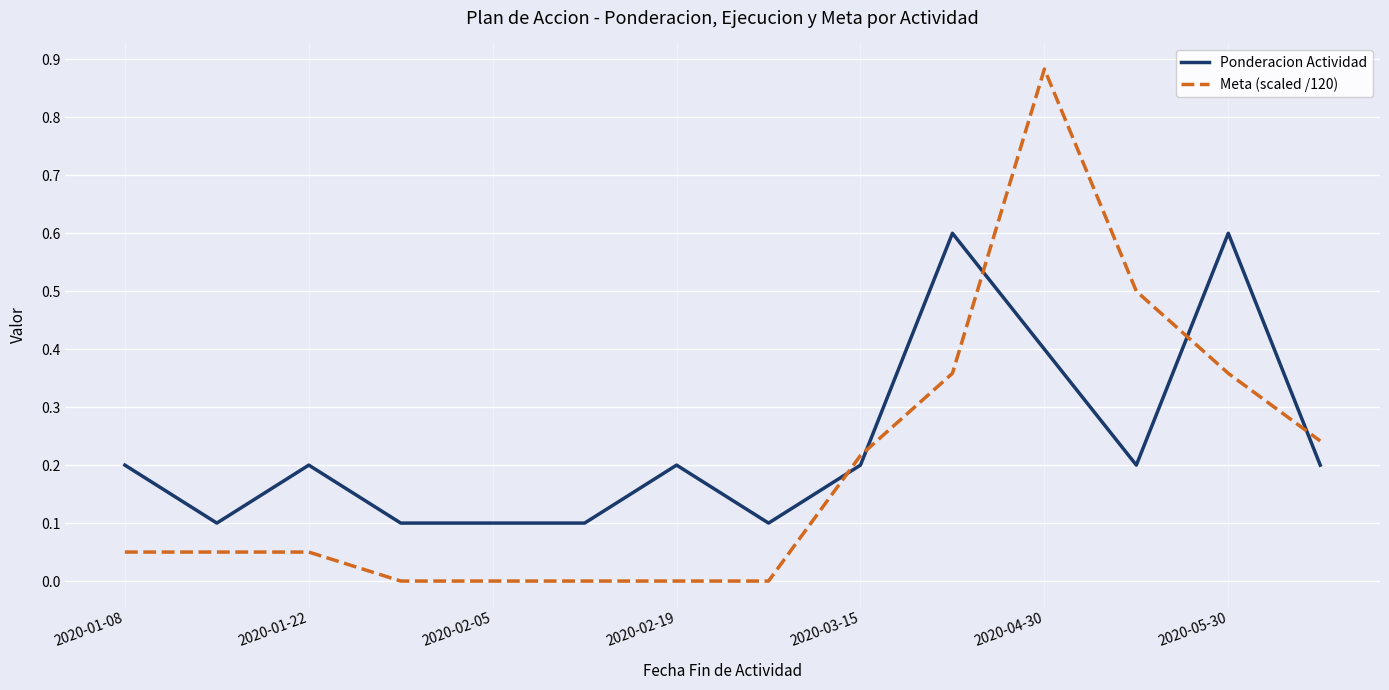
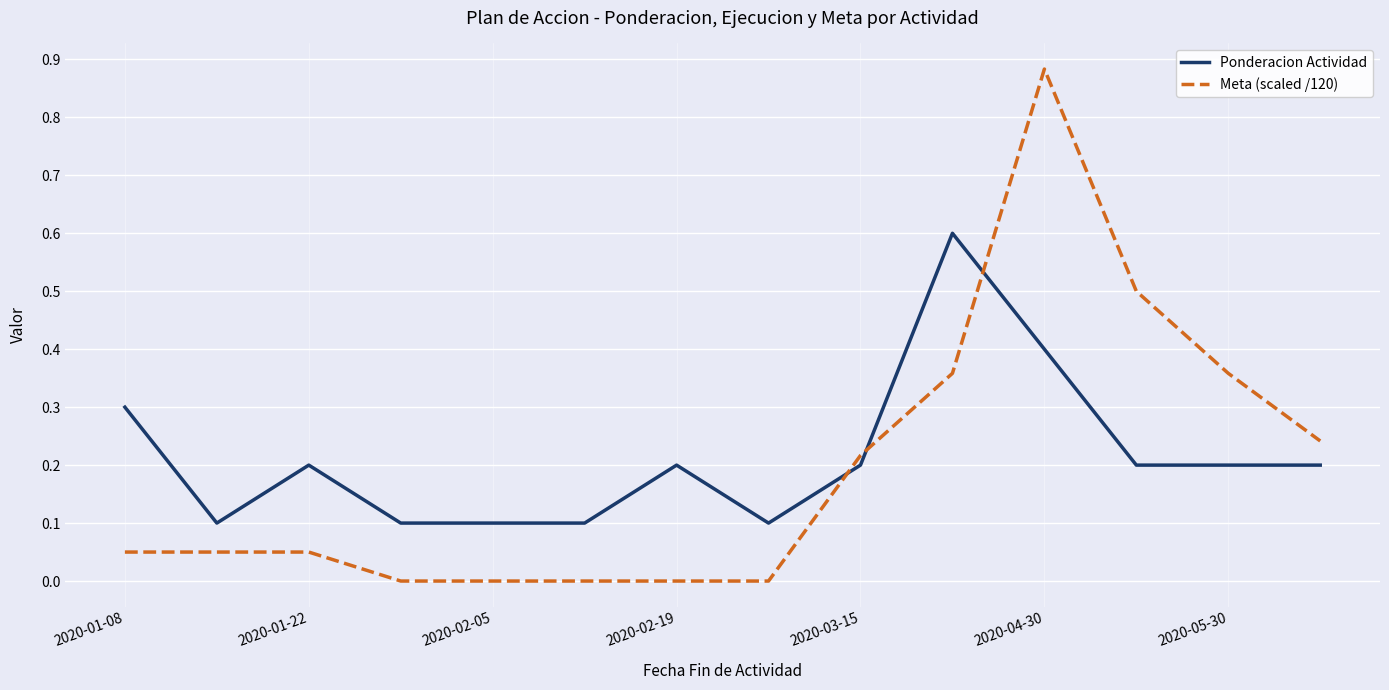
Ponderacion Actividad, 2020-01-08: 0.2 -> 0.3
Ponderacion Actividad, 2020-05-30: 0.6 -> 0.2
